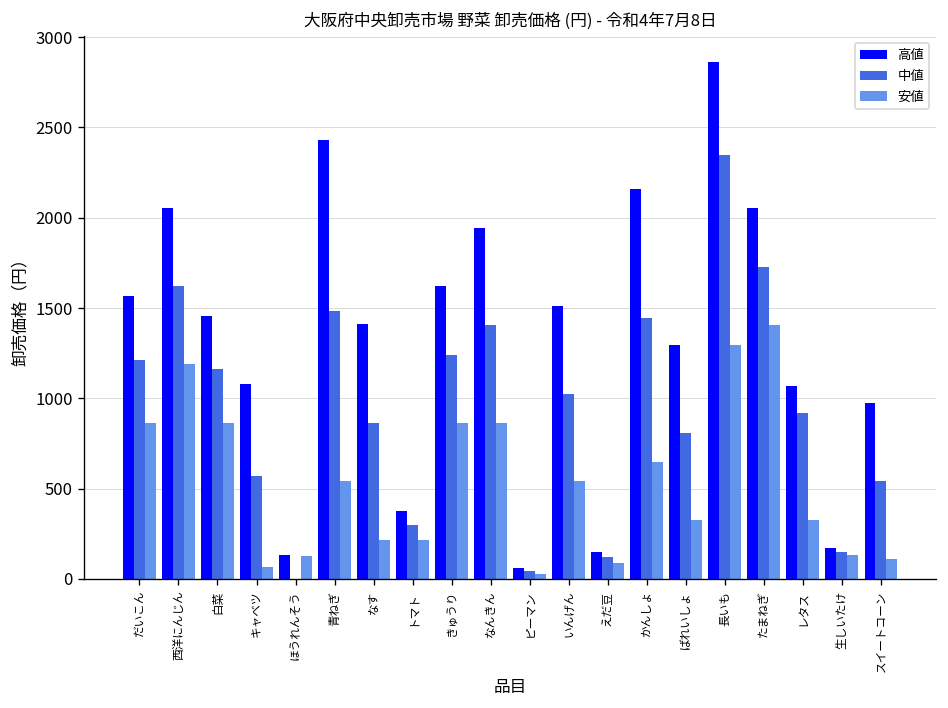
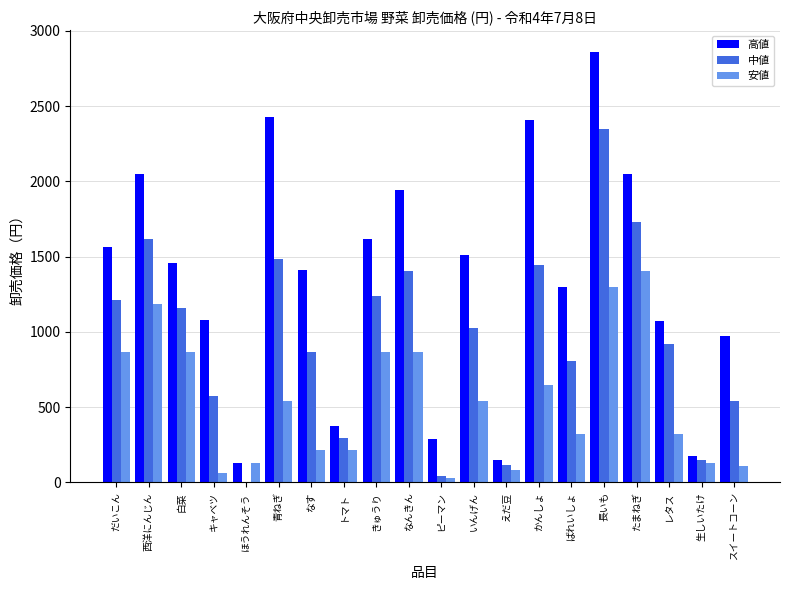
高値, ピーマン: 60 -> 290
高値, かんしょ: 2160 -> 2410
